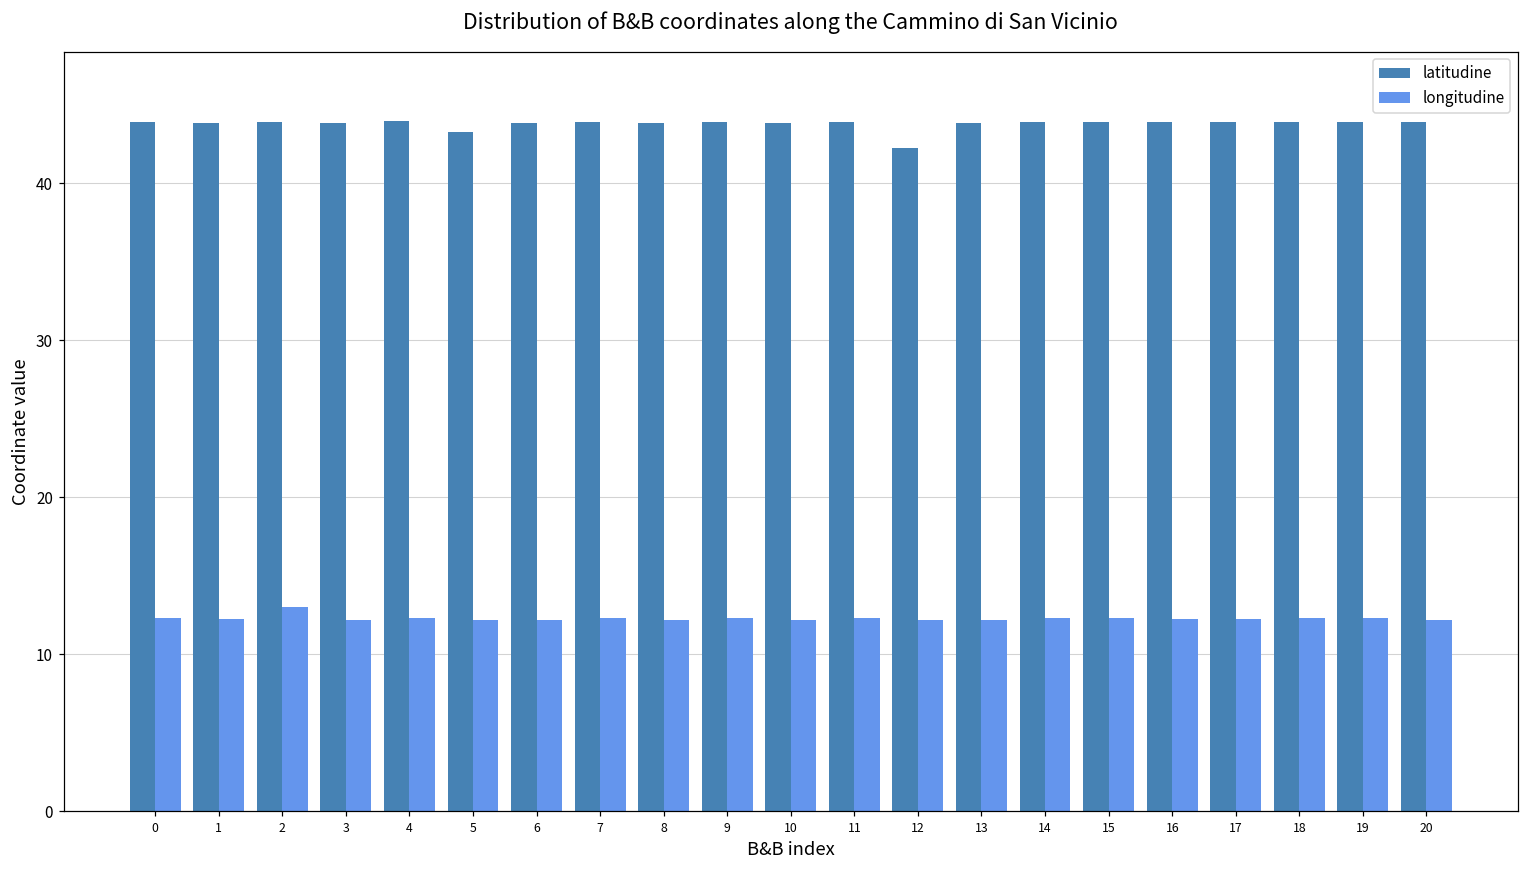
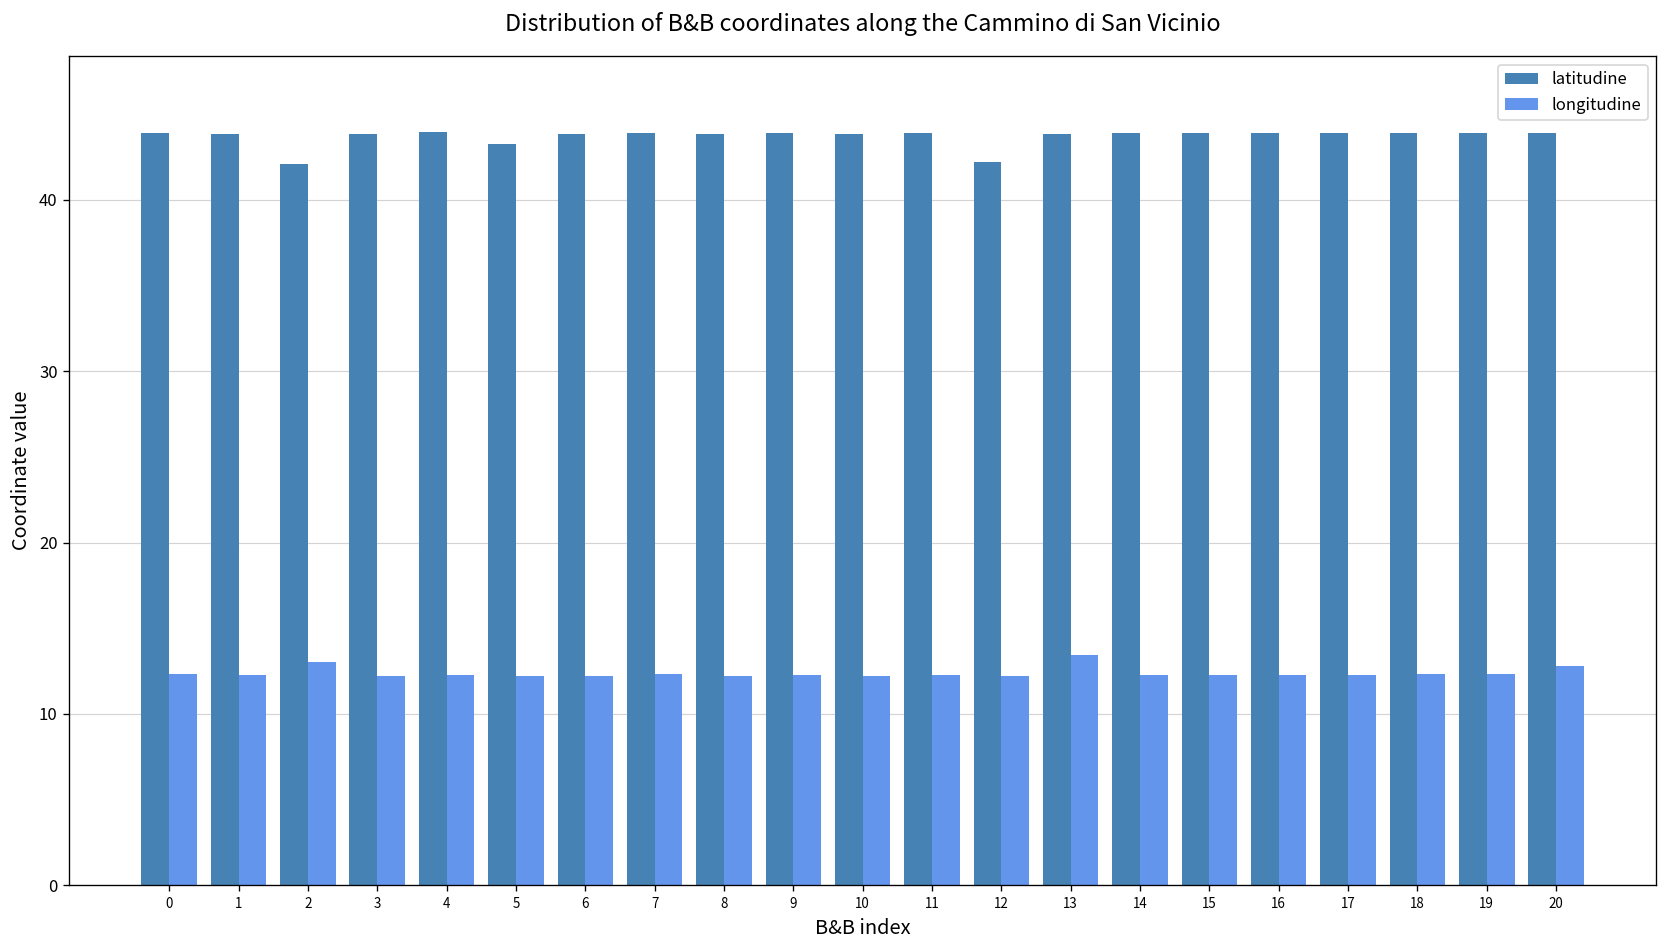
latitudine, 2: 43.9 -> 42.1
longitudine, 13: 12.2 -> 13.4
longitudine, 20: 12.2 -> 12.8
